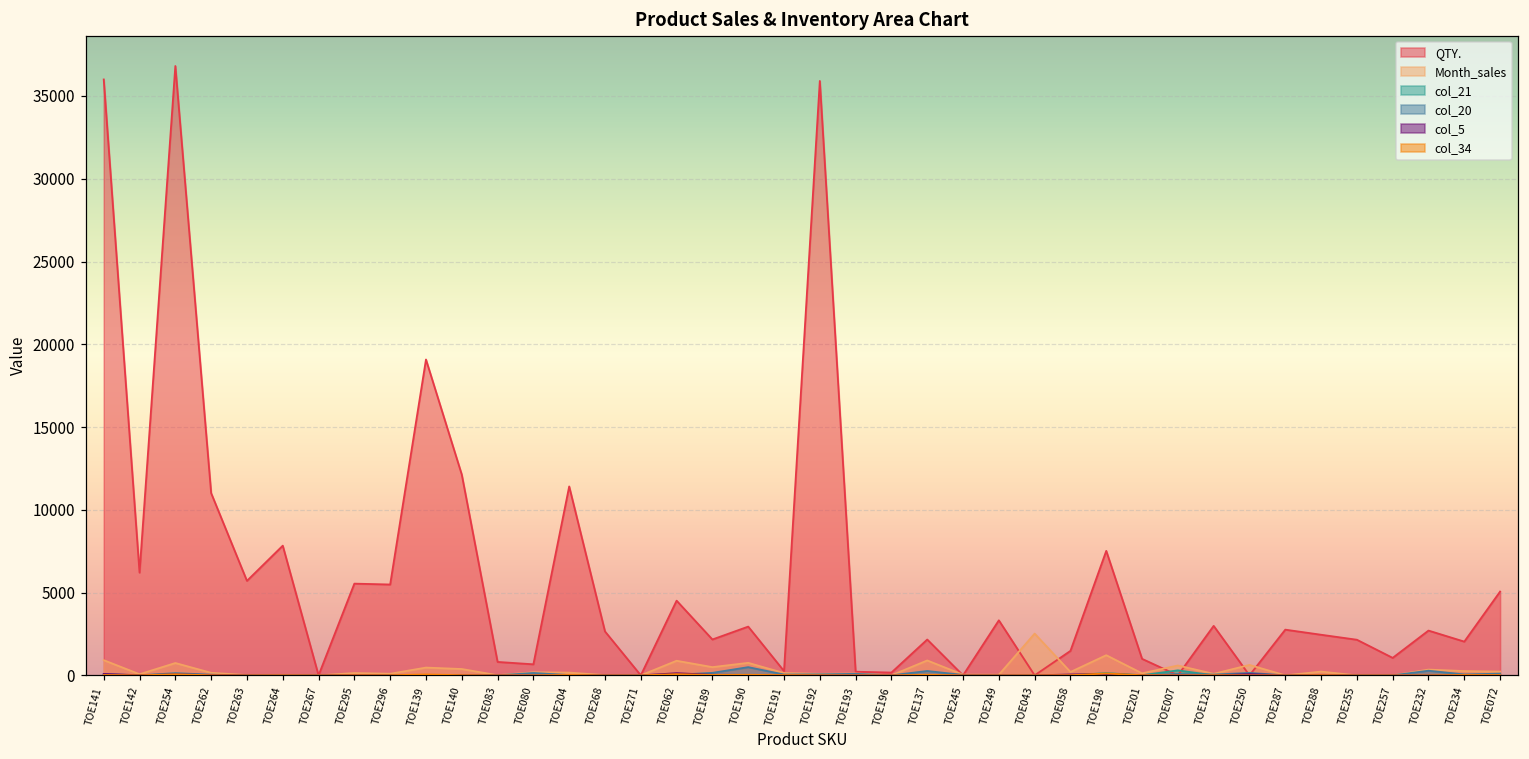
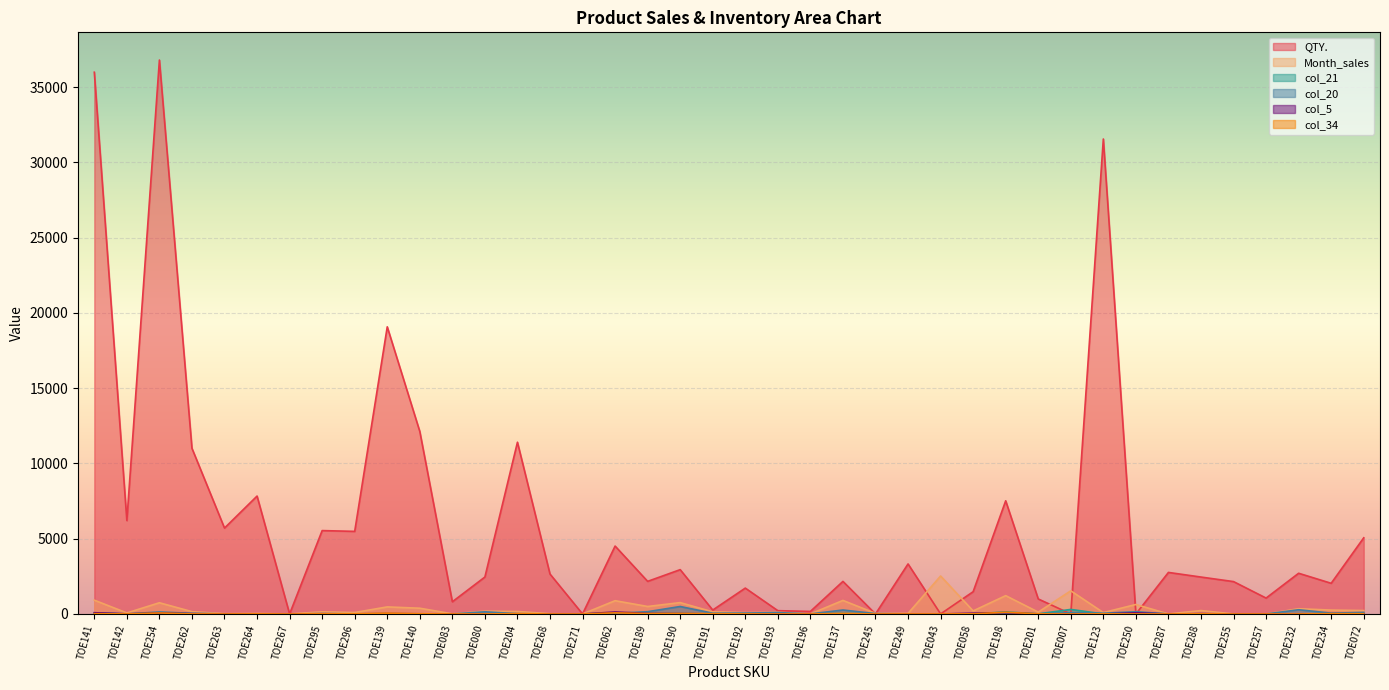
QTY., TOE080: 700 -> 2500
QTY., TOE192: 35900 -> 1700
Month_sales, TOE007: 600 -> 1500
QTY., TOE123: 3000 -> 31600
